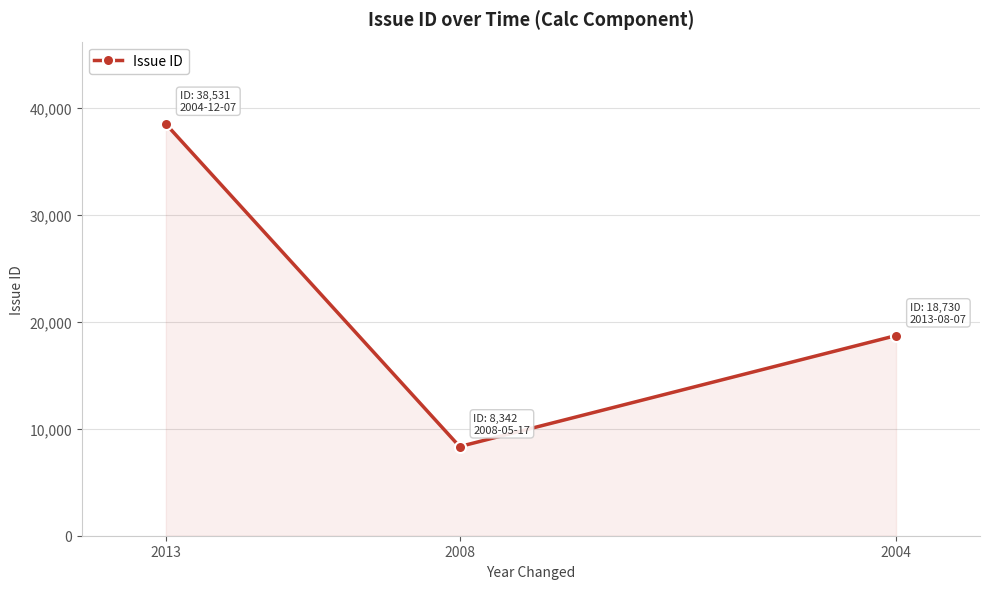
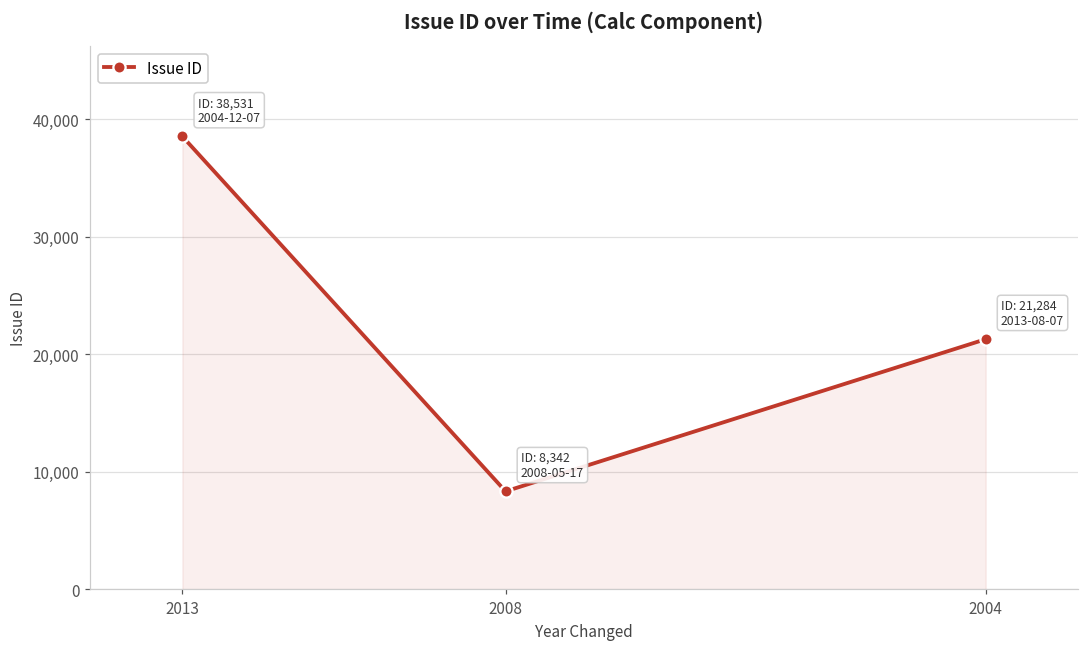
2004: 18,730 -> 21,284
